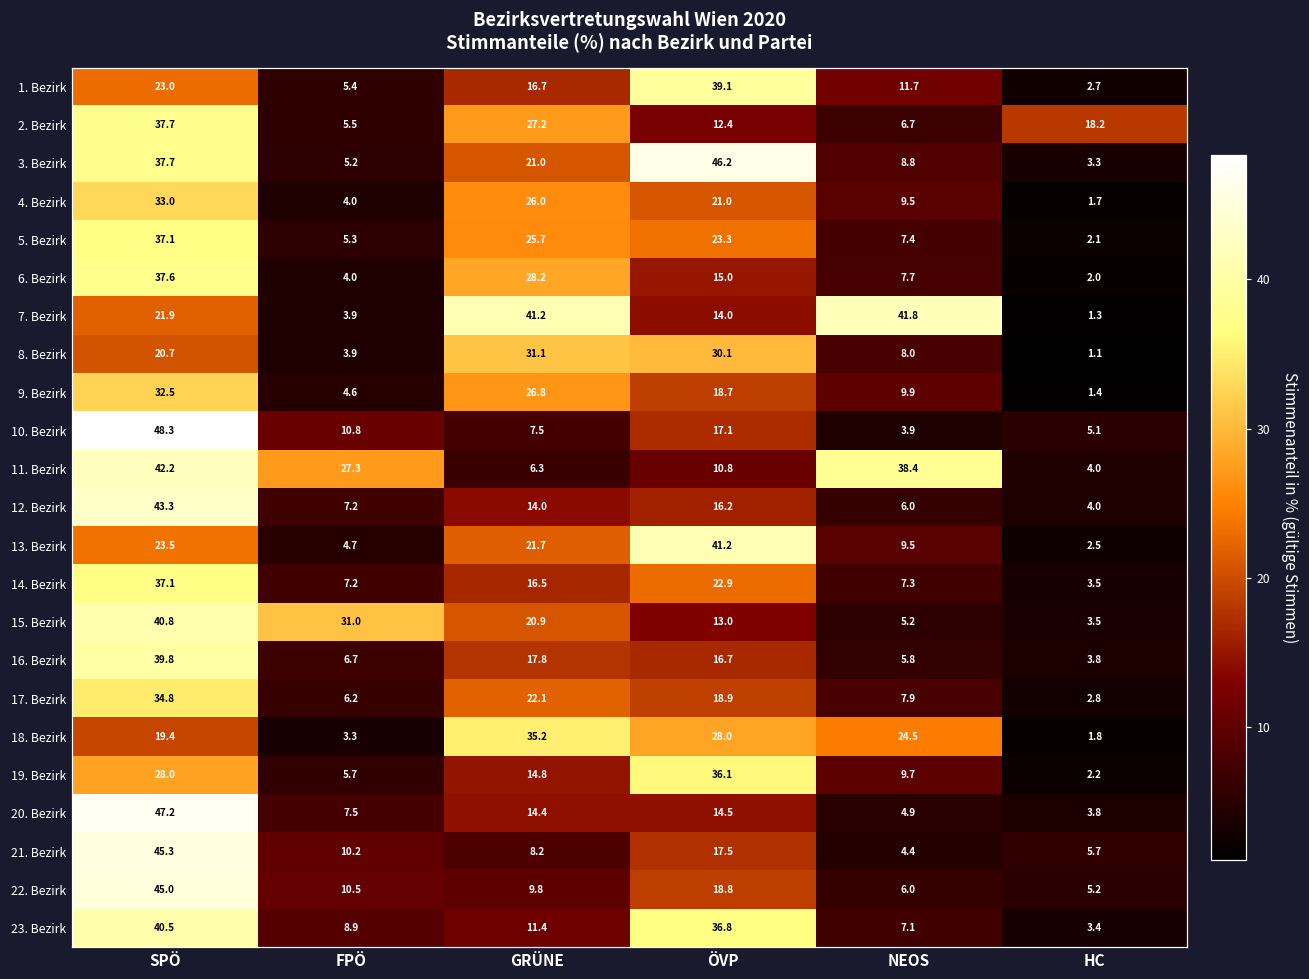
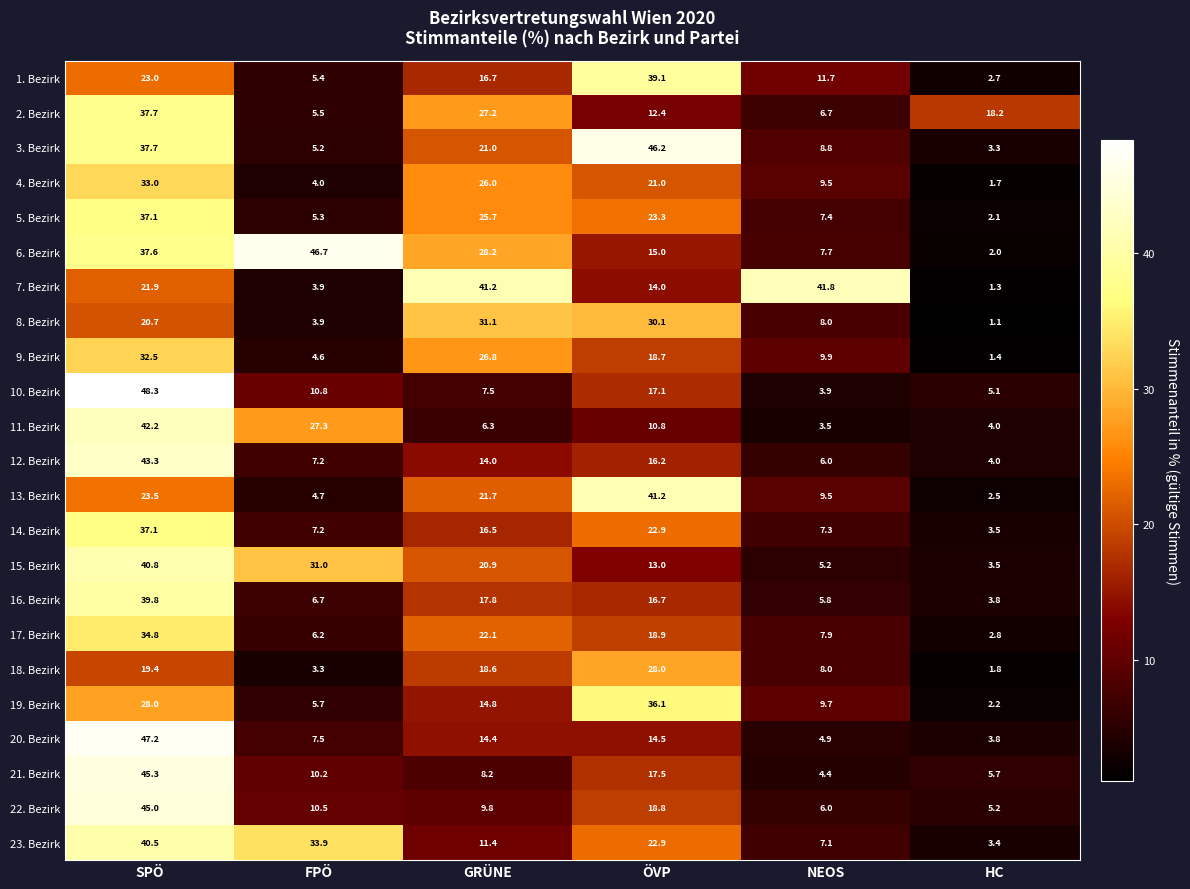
6. Bezirk, FPÖ: 4.0 -> 46.7
11. Bezirk, NEOS: 38.4 -> 3.5
18. Bezirk, GRÜNE: 35.2 -> 18.6
18. Bezirk, NEOS: 24.5 -> 8.0
23. Bezirk, FPÖ: 8.9 -> 33.9
23. Bezirk, ÖVP: 36.8 -> 22.9
